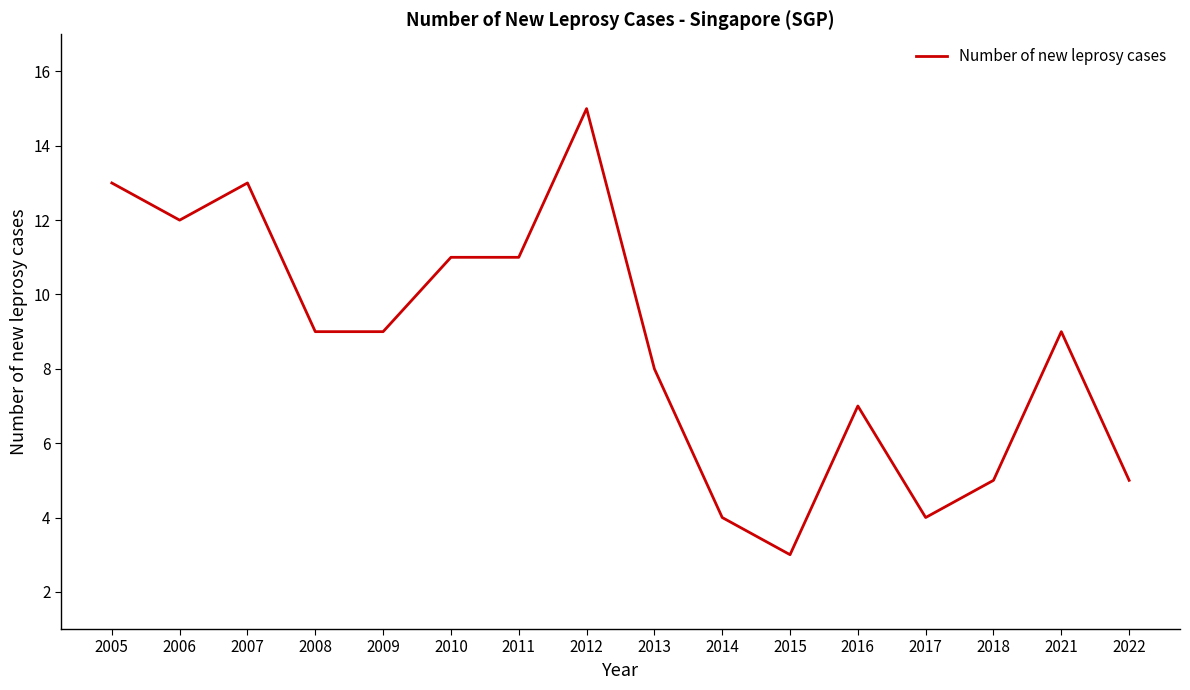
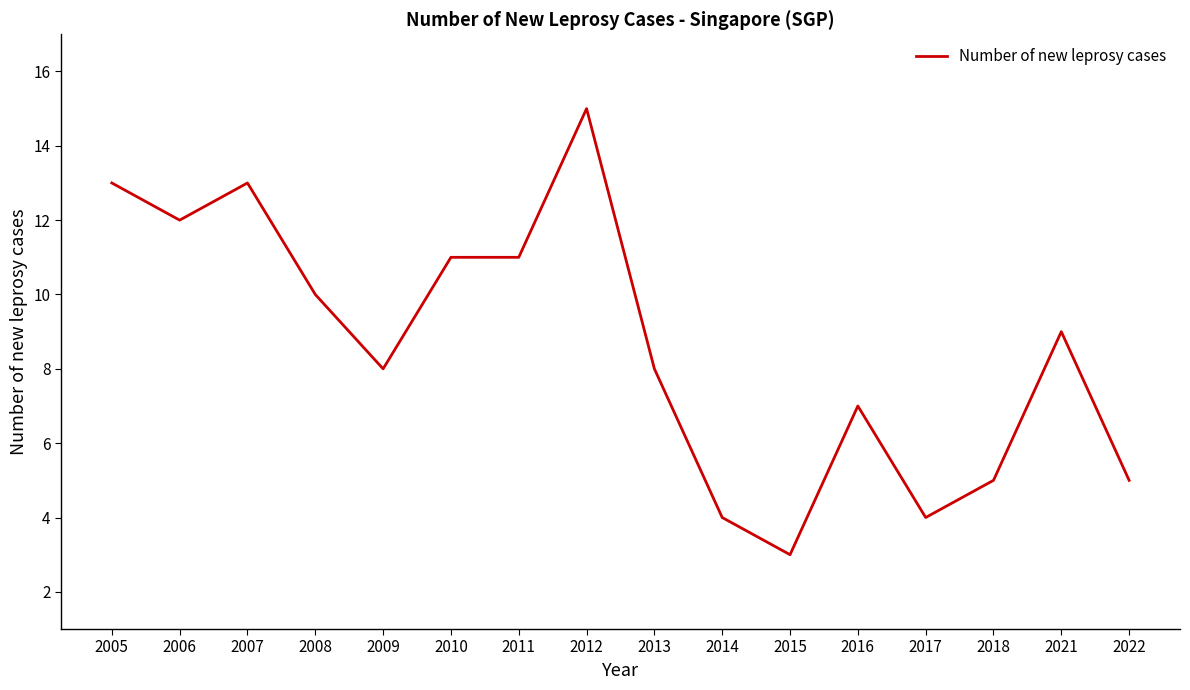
2008: 9 -> 10
2009: 9 -> 8
